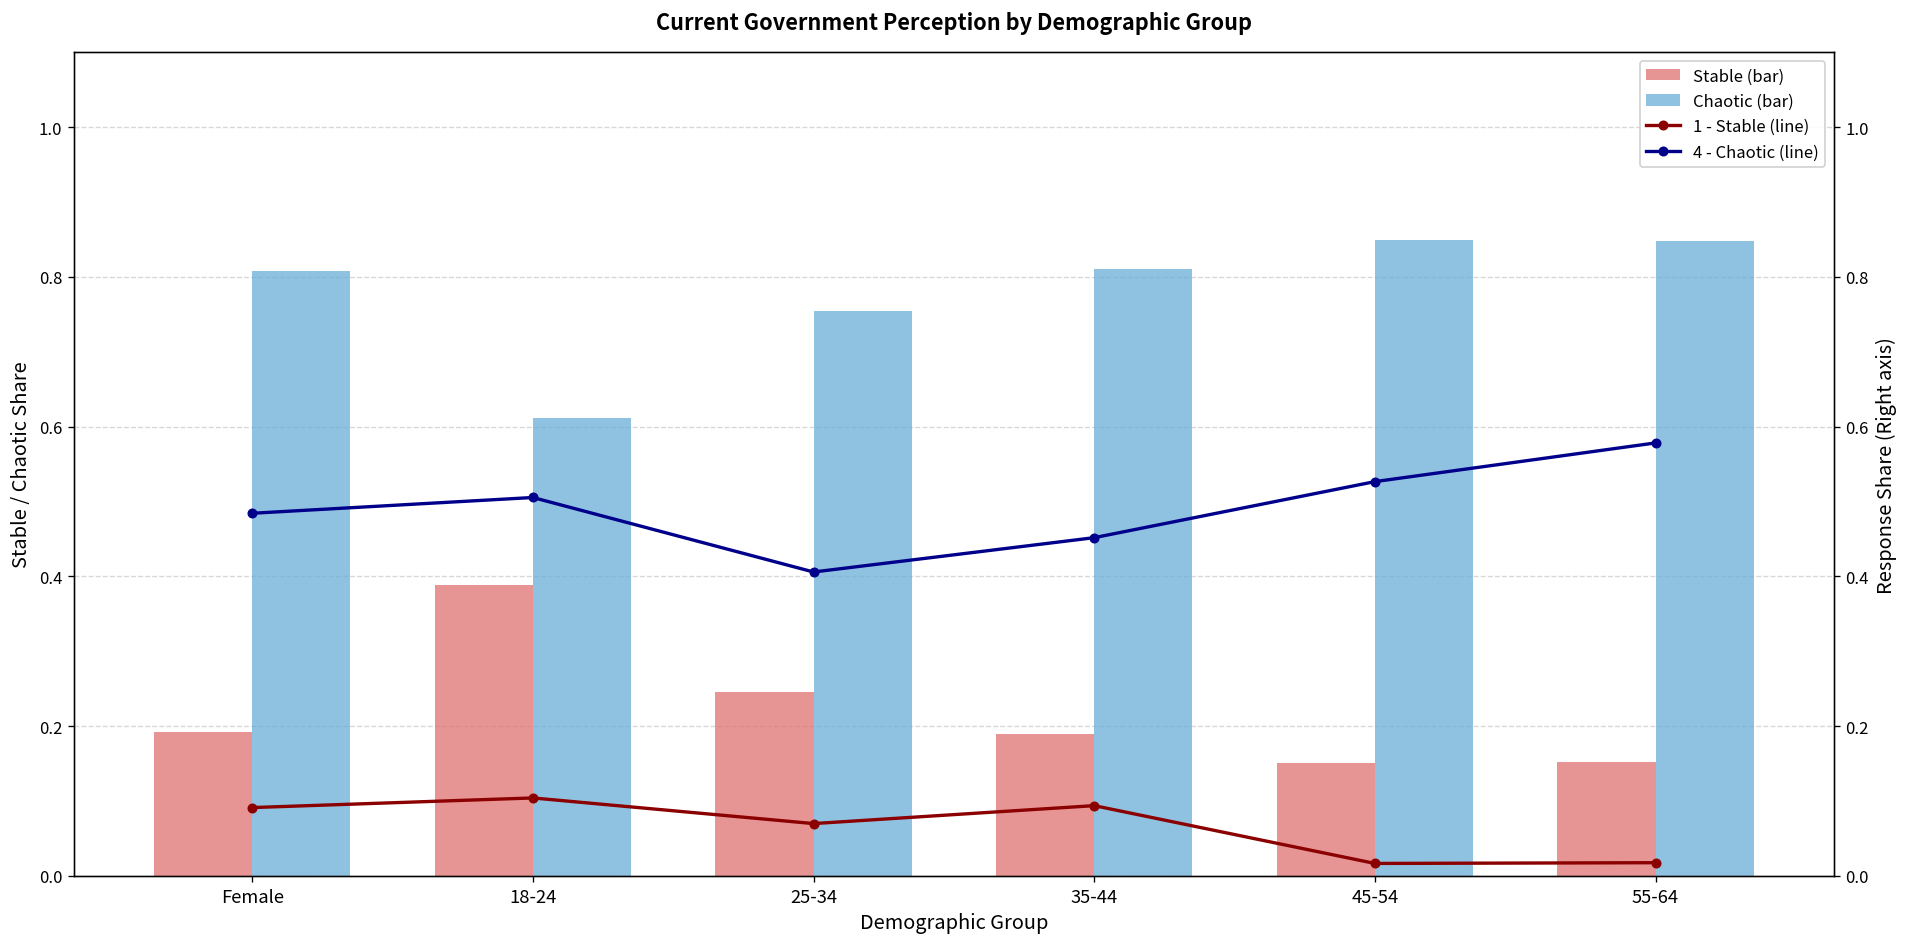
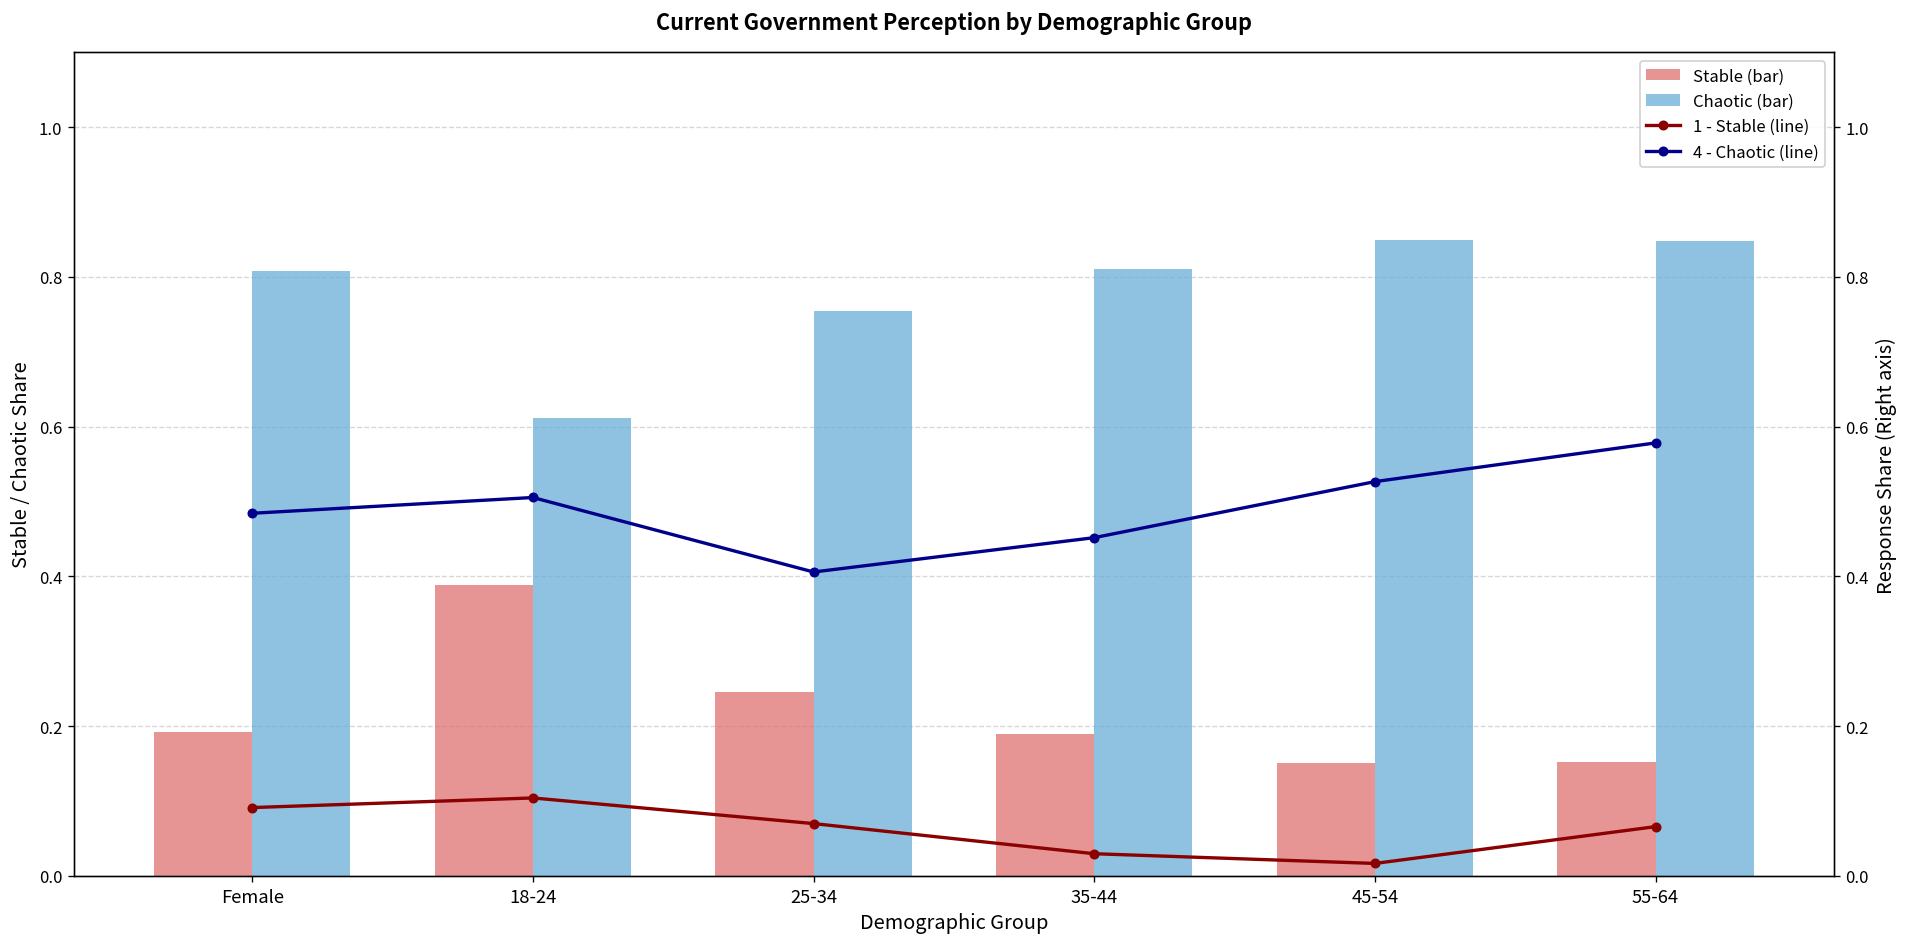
1 - Stable (line), 35-44: 0.09 -> 0.03
1 - Stable (line), 55-64: 0.02 -> 0.07
